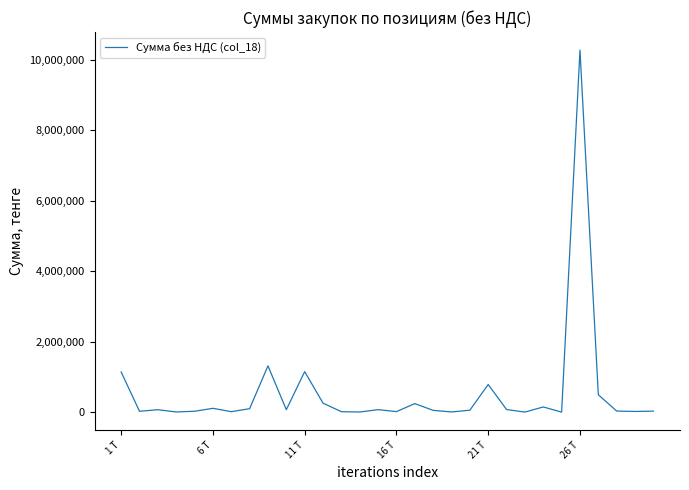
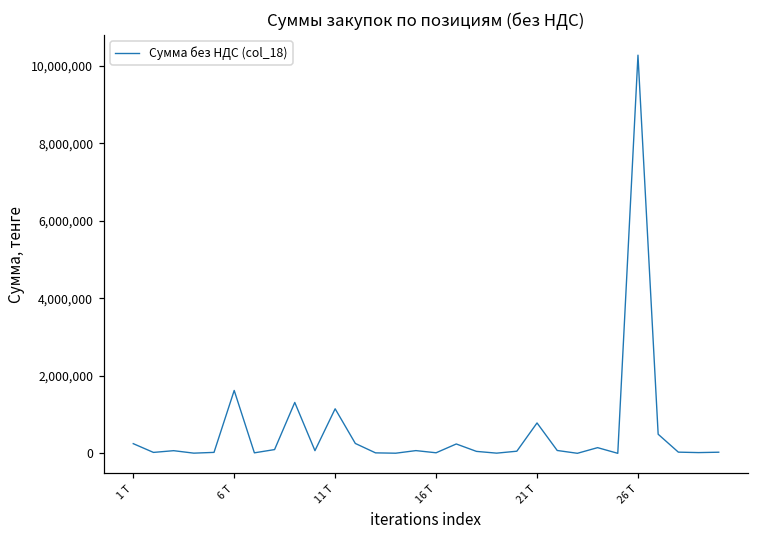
1 Т: 1,100,000 -> 300,000
6 Т: 100,000 -> 1,600,000
